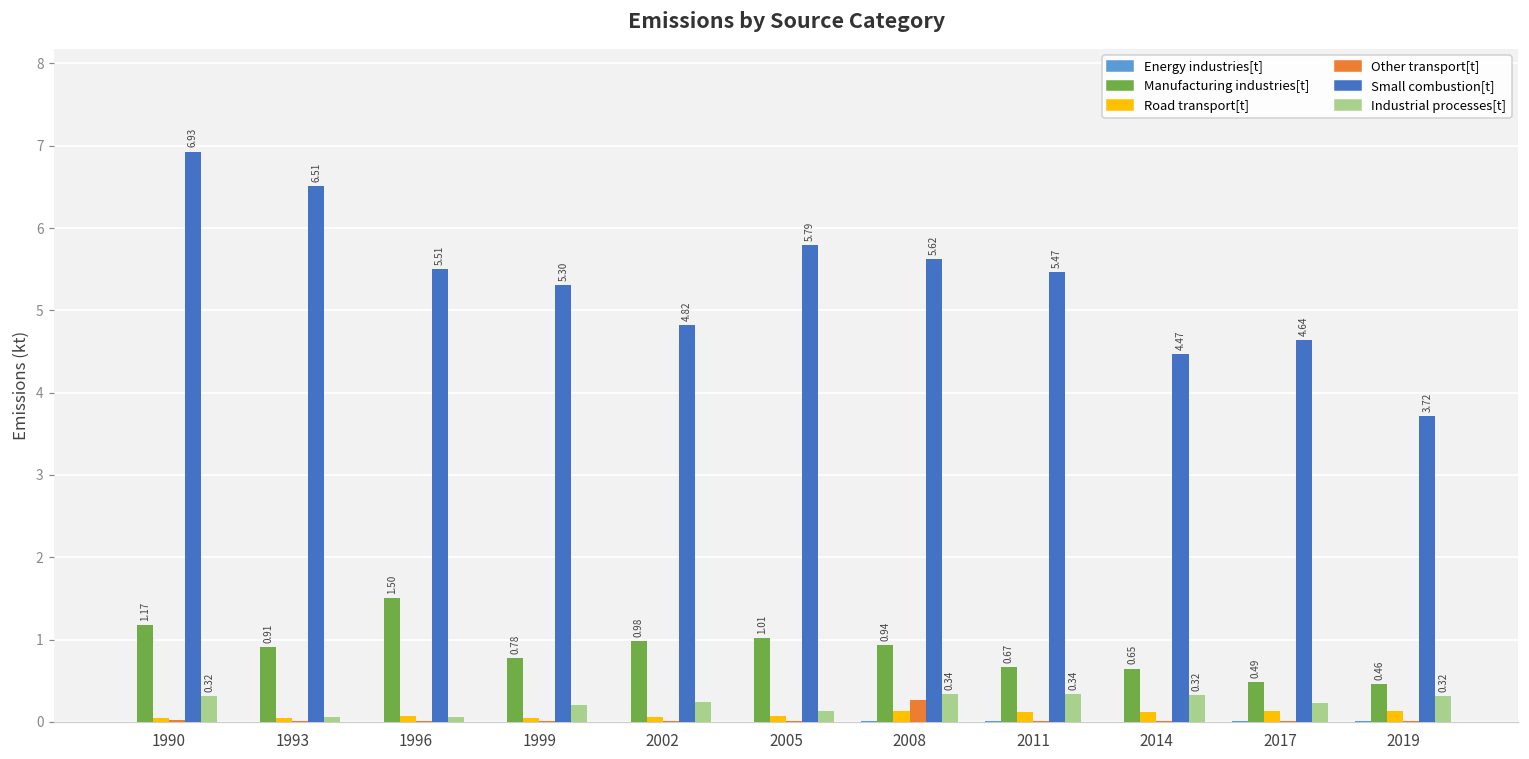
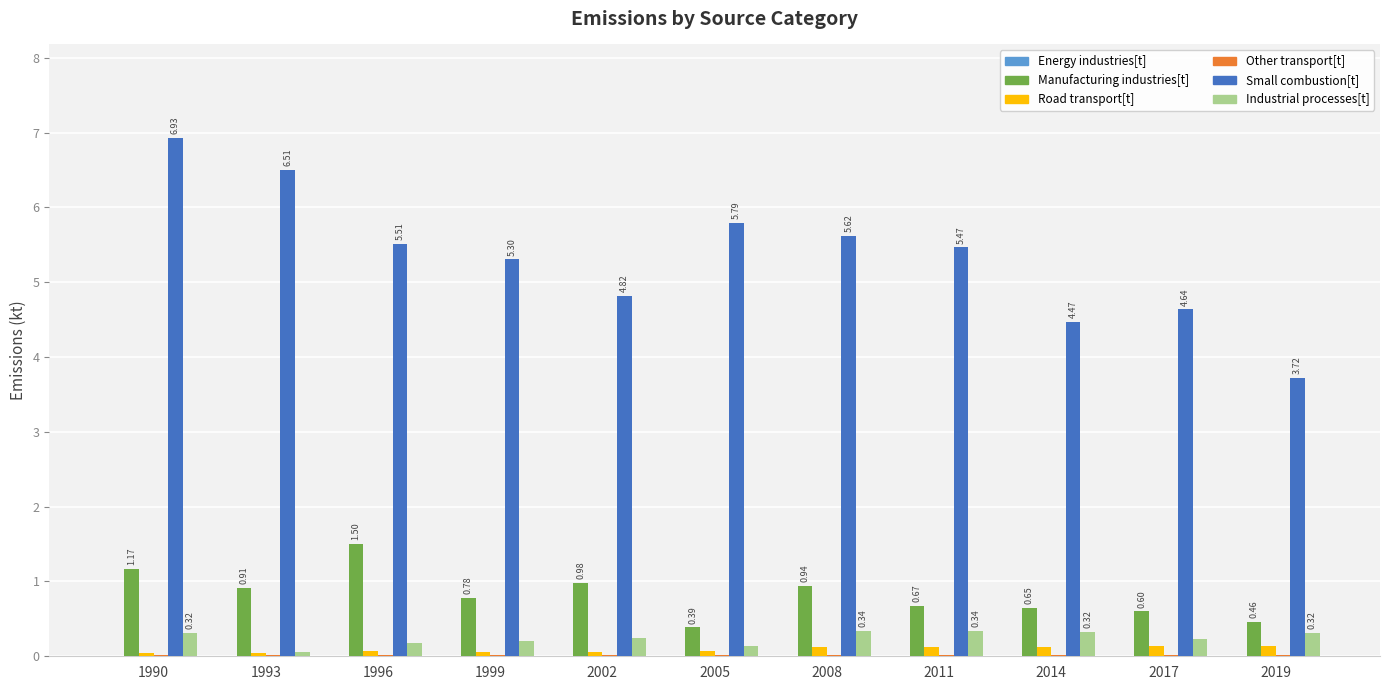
Industrial processes[t], 1996: 0.1 -> 0.2
Manufacturing industries[t], 2005: 1.01 -> 0.39
Other transport[t], 2008: 0.3 -> 0.0
Manufacturing industries[t], 2017: 0.49 -> 0.60
